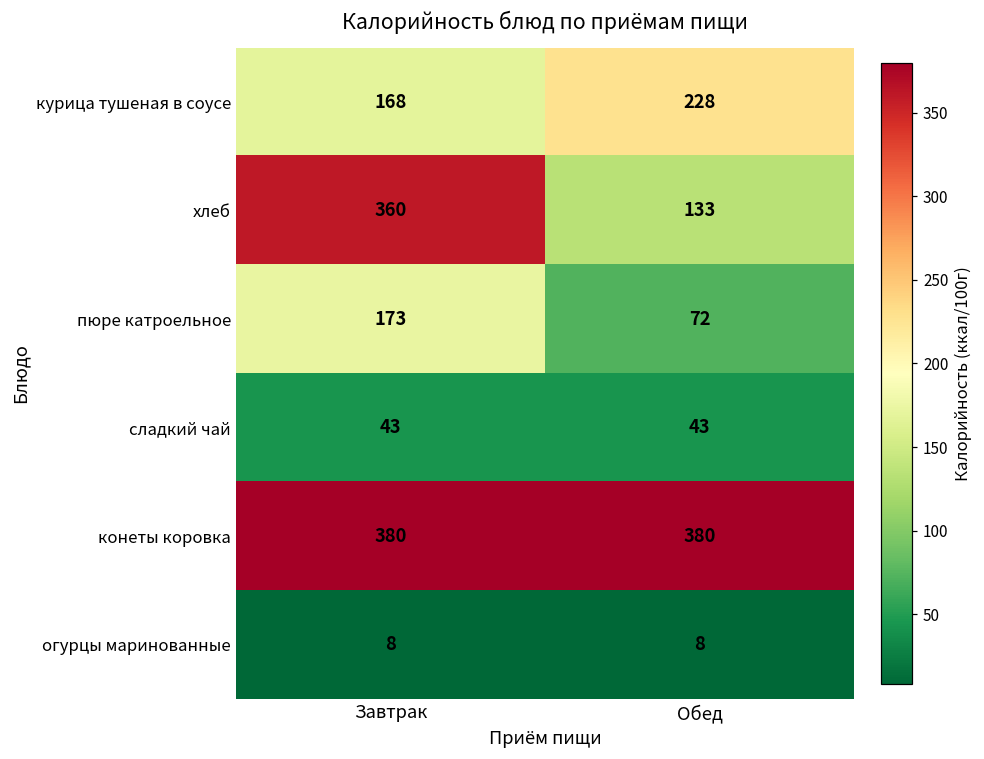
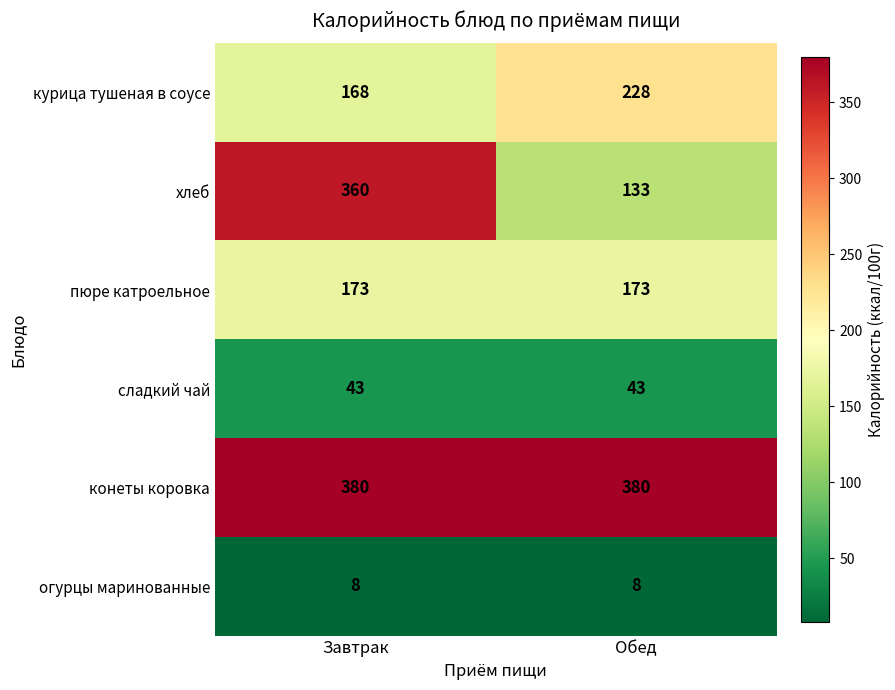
пюре катроельное, Обед: 72 -> 173
